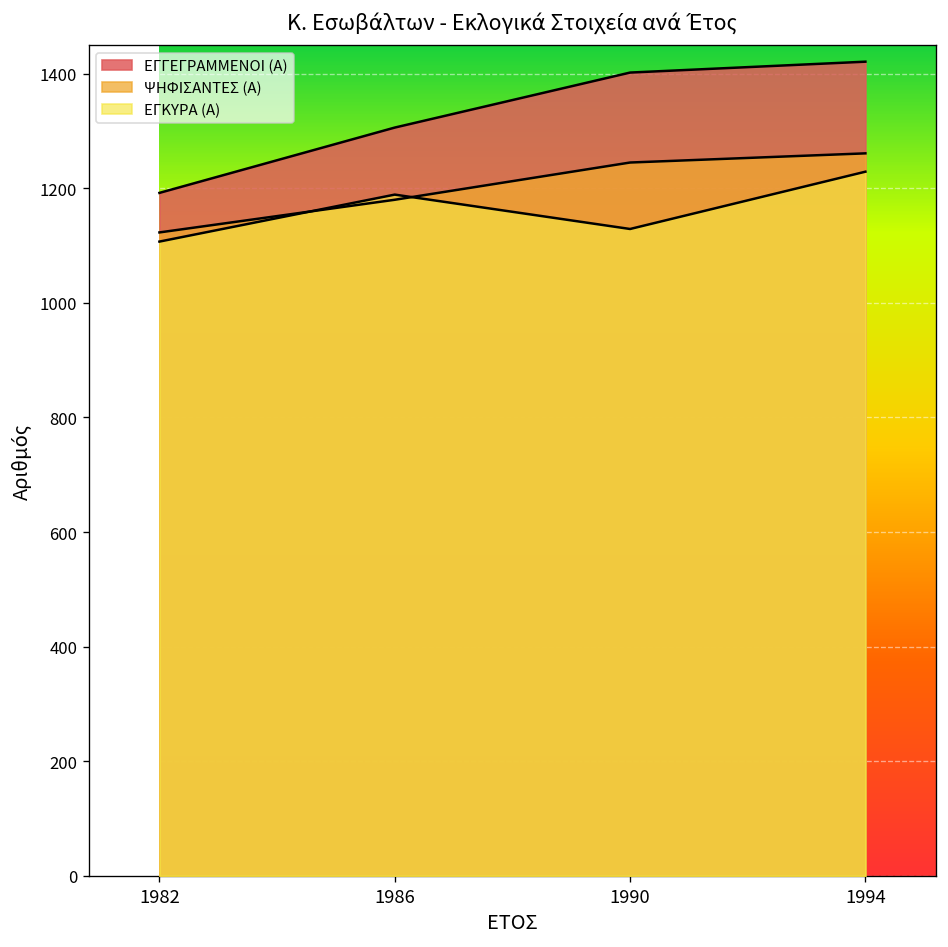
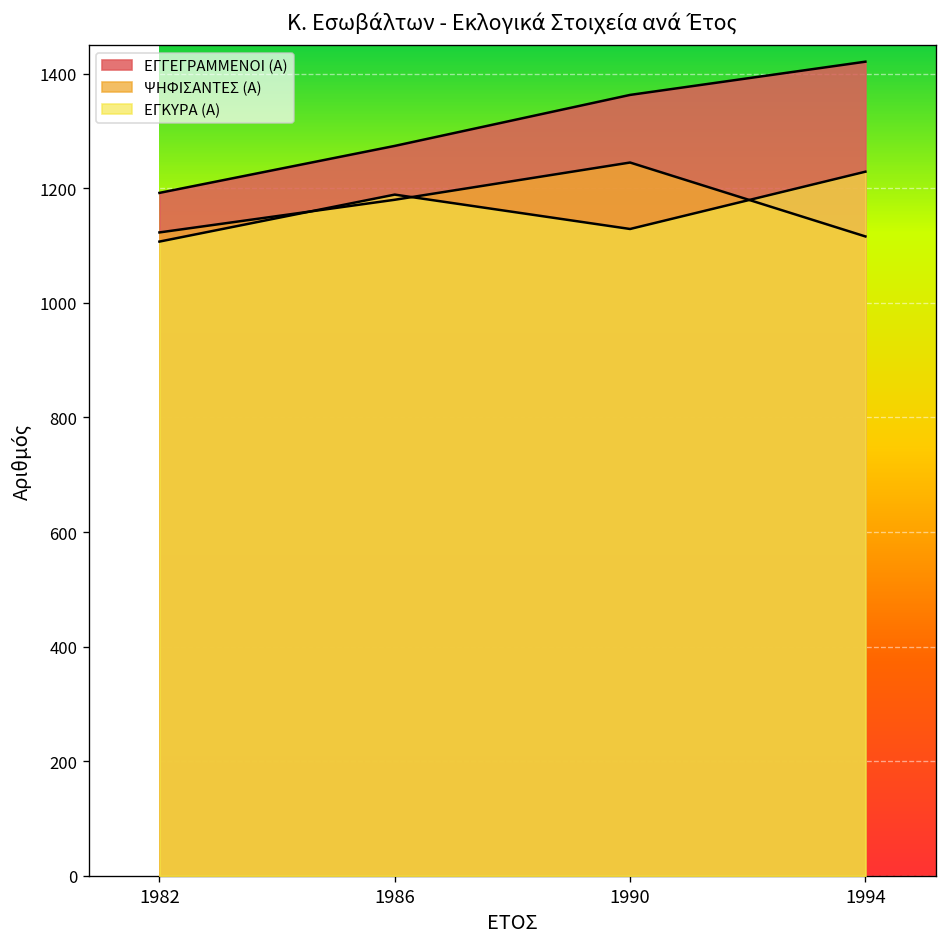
ΕΓΓΕΓΡΑΜΜΕΝΟΙ (Α), 1986: 1310 -> 1270
ΕΓΓΕΓΡΑΜΜΕΝΟΙ (Α), 1990: 1400 -> 1360
ΨΗΦΙΣΑΝΤΕΣ (Α), 1994: 1260 -> 1120
